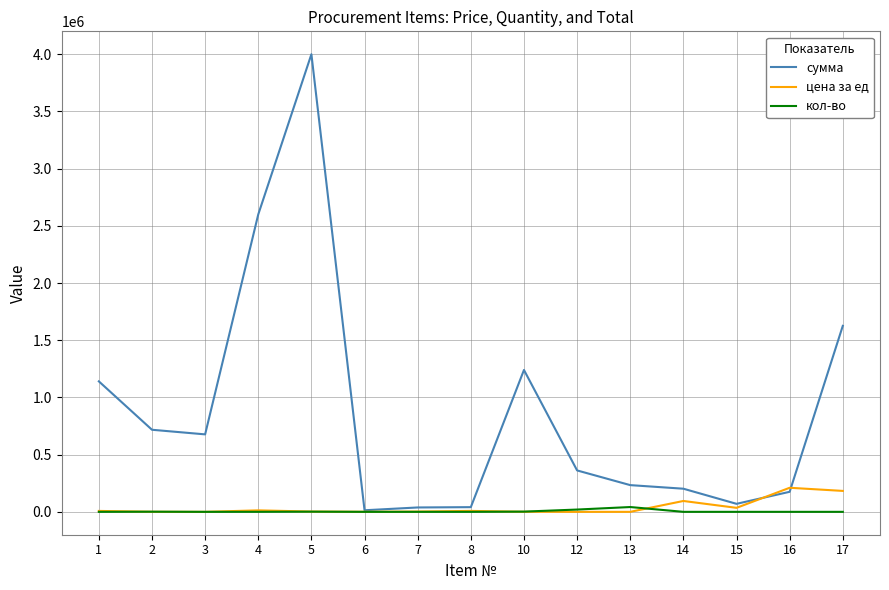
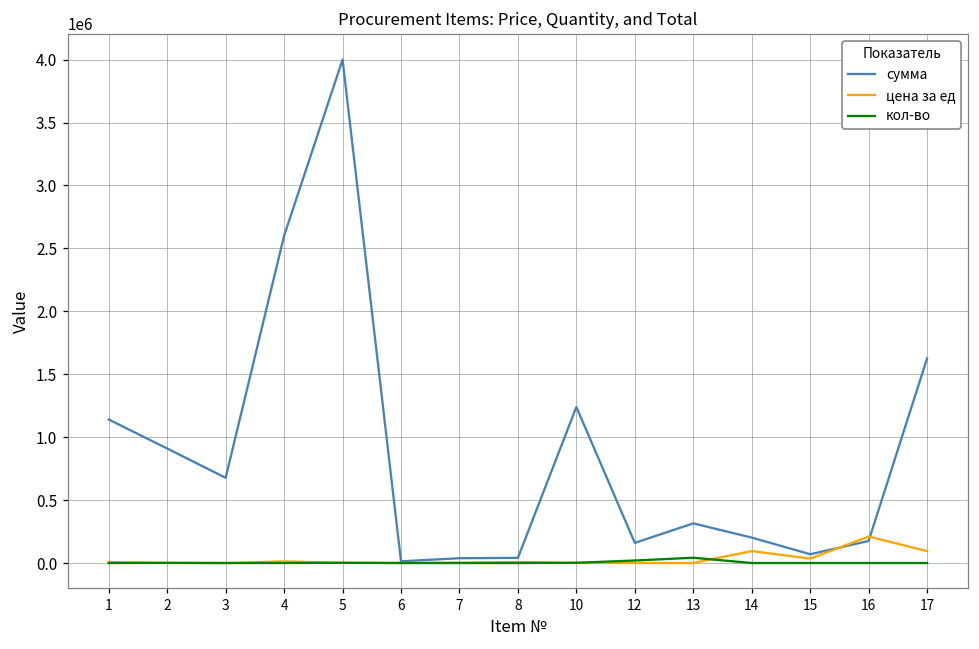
сумма, 2: 720000 -> 910000
сумма, 12: 360000 -> 160000
сумма, 13: 230000 -> 320000
цена за ед, 17: 180000 -> 100000
